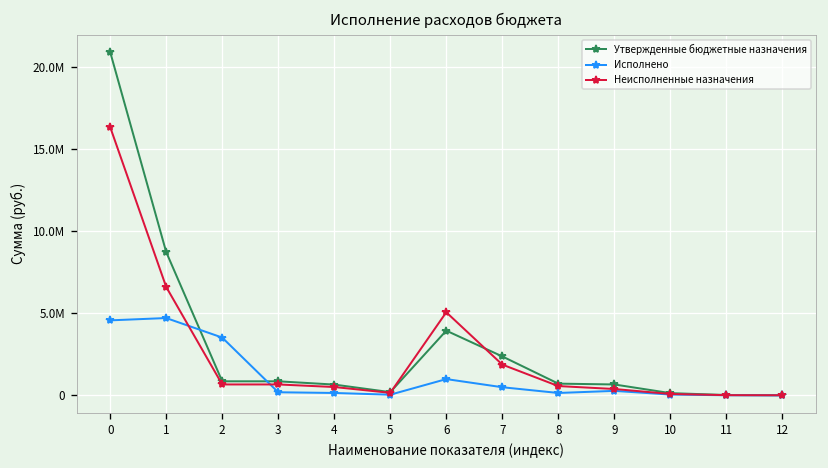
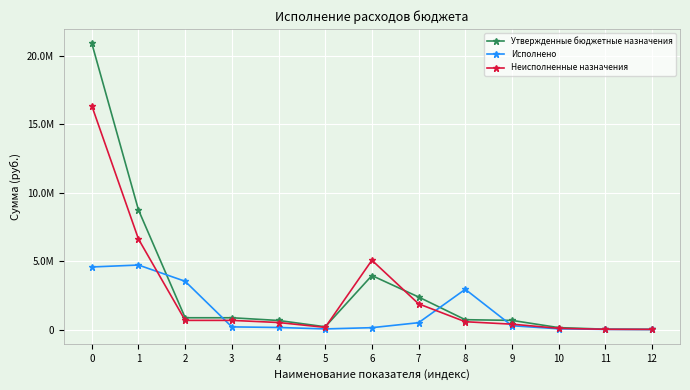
Исполнено, 6: 1000000 -> 100000
Исполнено, 8: 100000 -> 2900000
